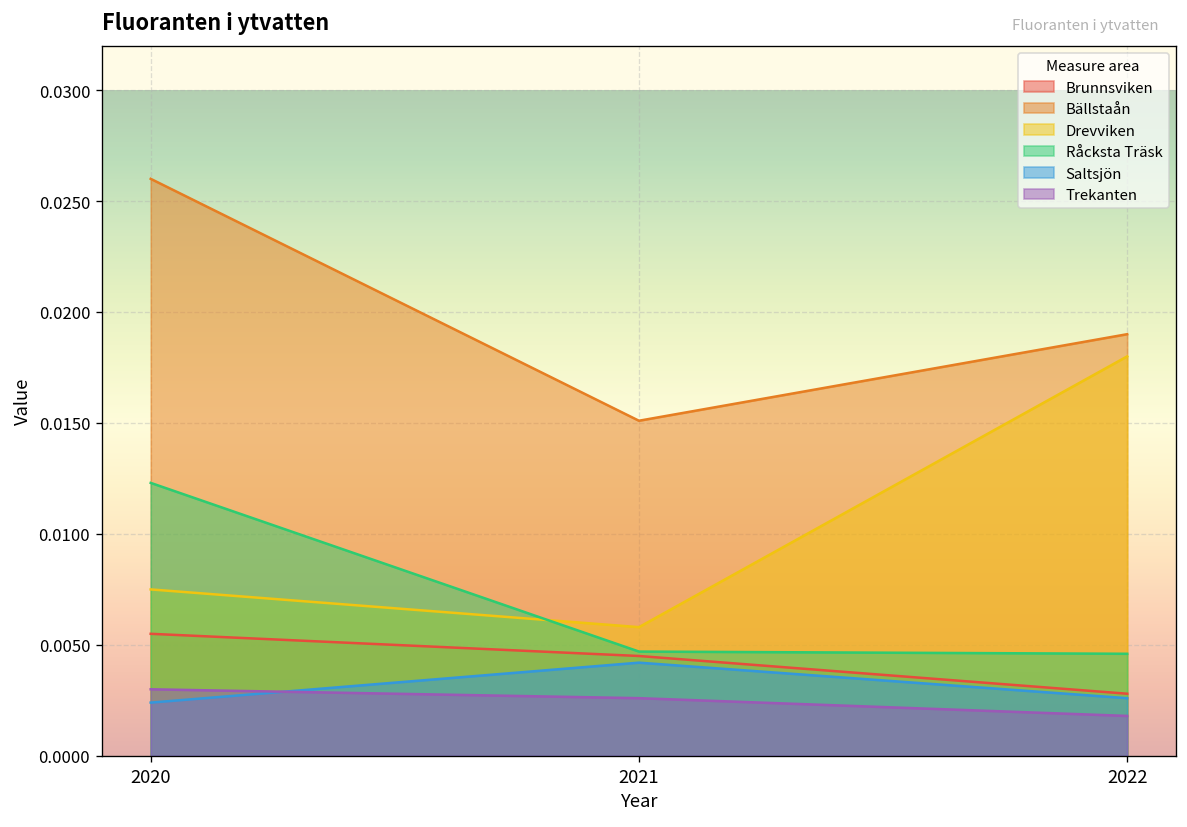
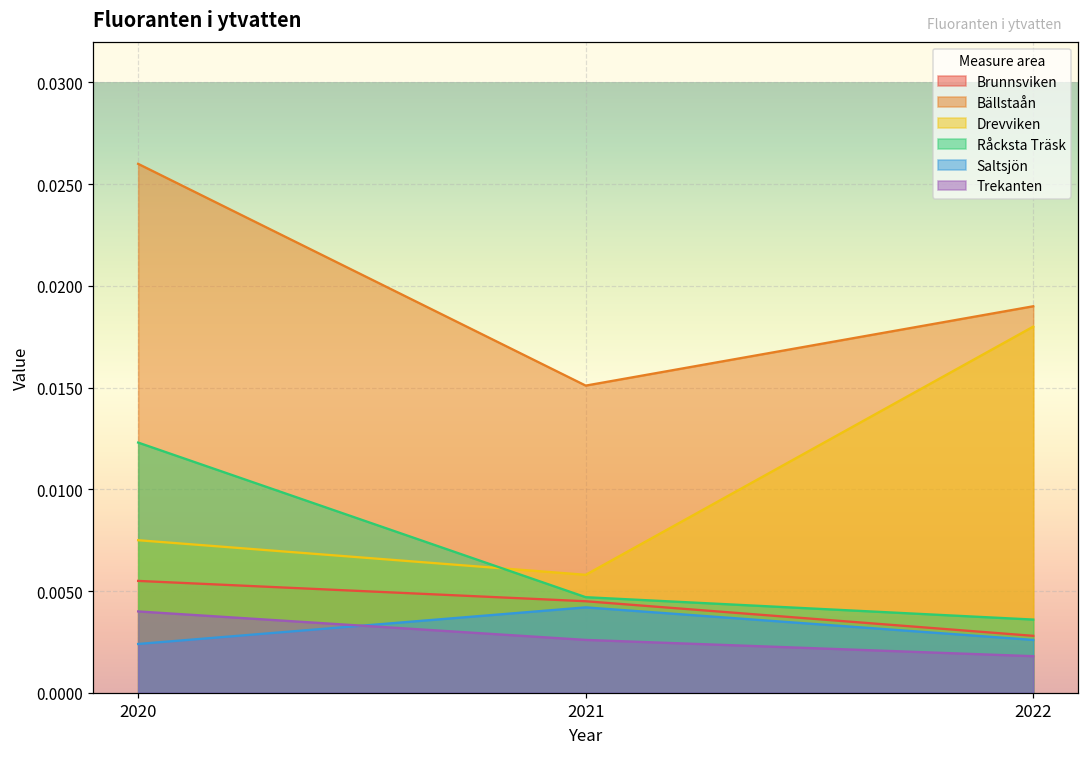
Trekanten, 2020: 0.003 -> 0.004
Råcksta Träsk, 2022: 0.0046 -> 0.0036
